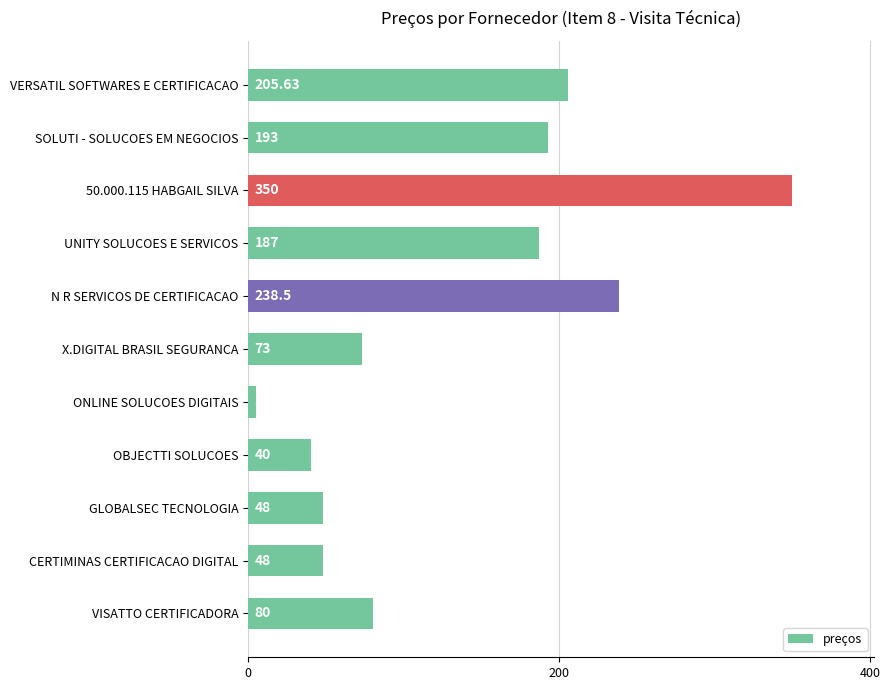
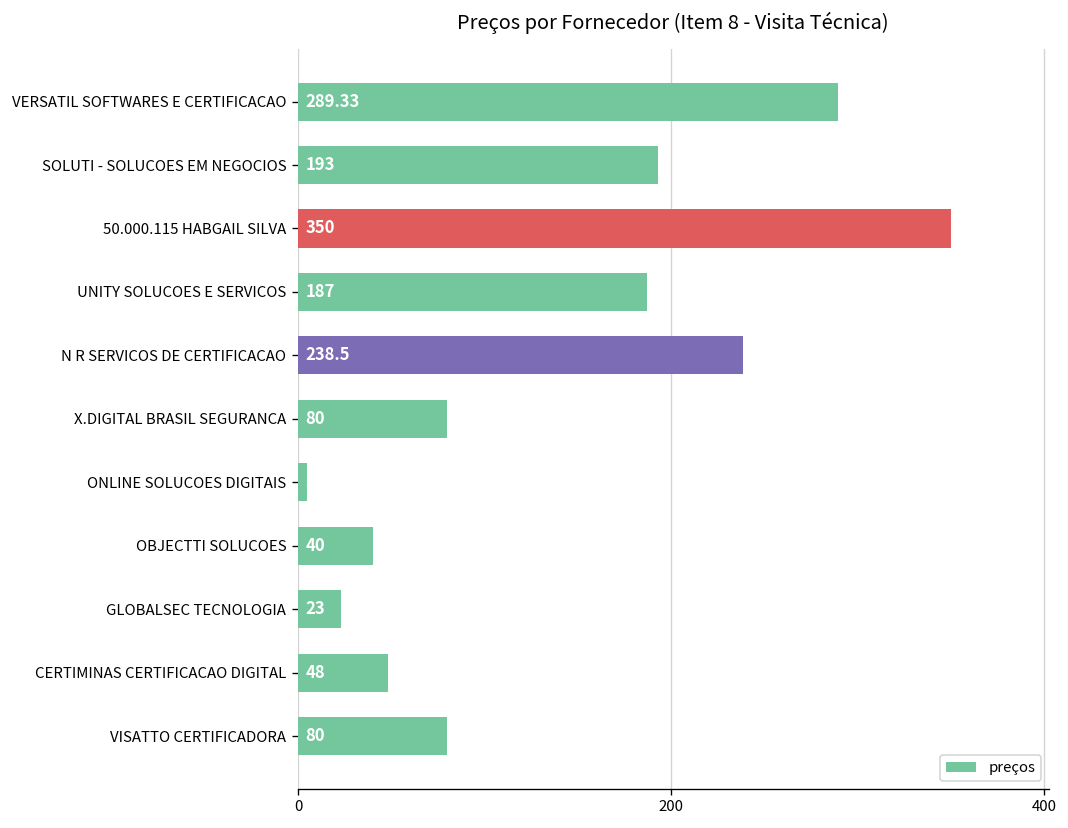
VERSATIL SOFTWARES E CERTIFICACAO: 205.63 -> 289.33
X.DIGITAL BRASIL SEGURANCA: 73 -> 80
GLOBALSEC TECNOLOGIA: 48 -> 23
